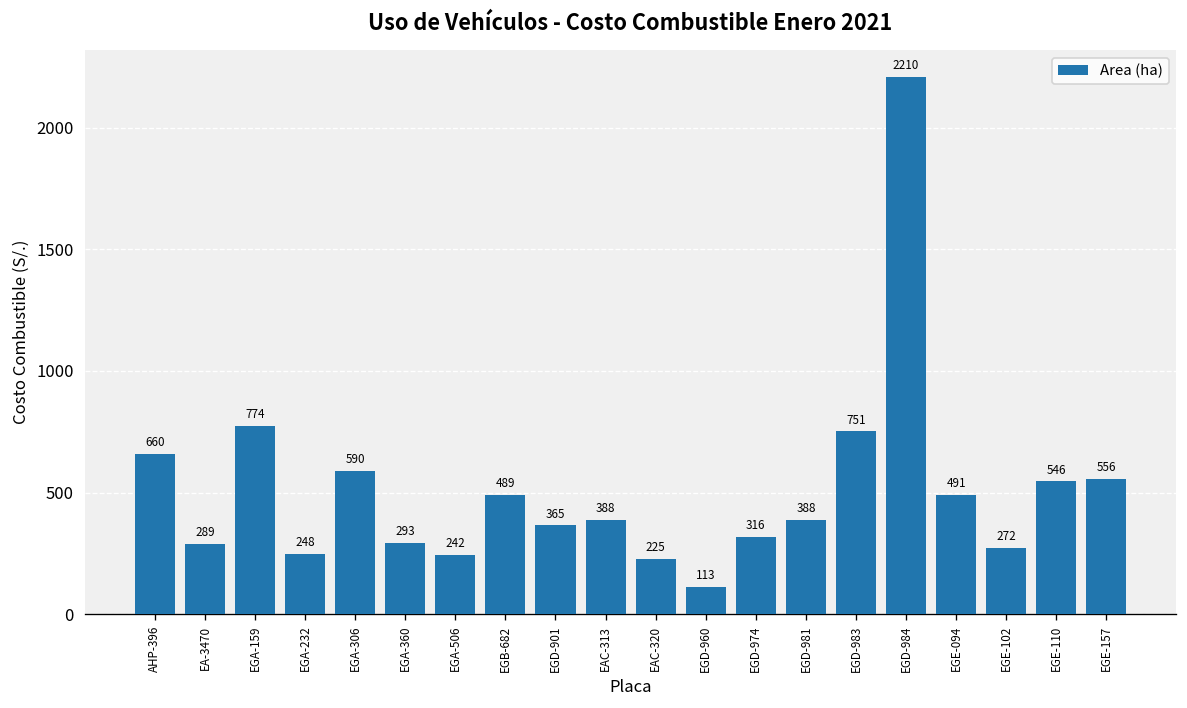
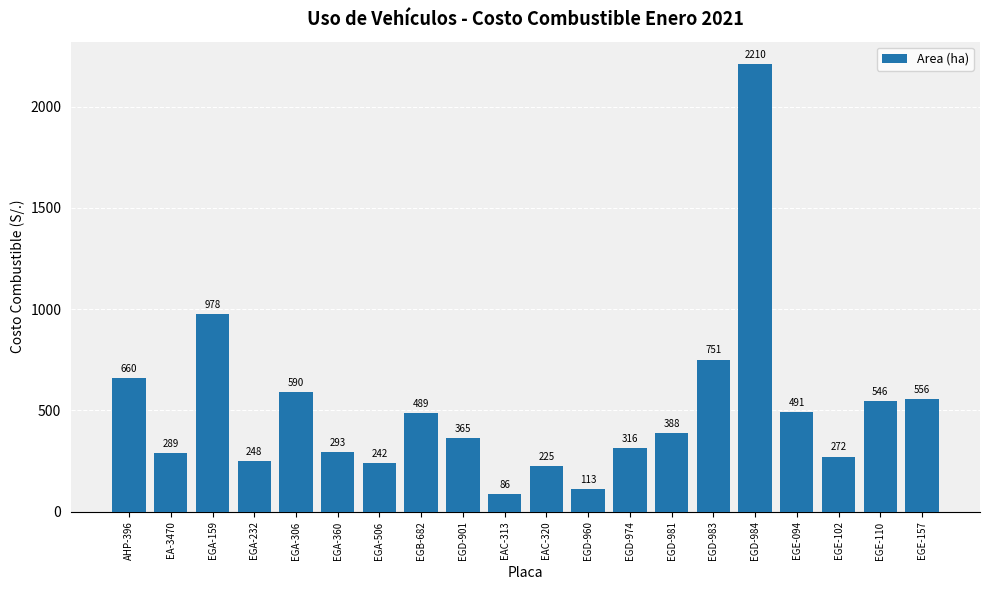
EGA-159: 774 -> 978
EAC-313: 388 -> 86
